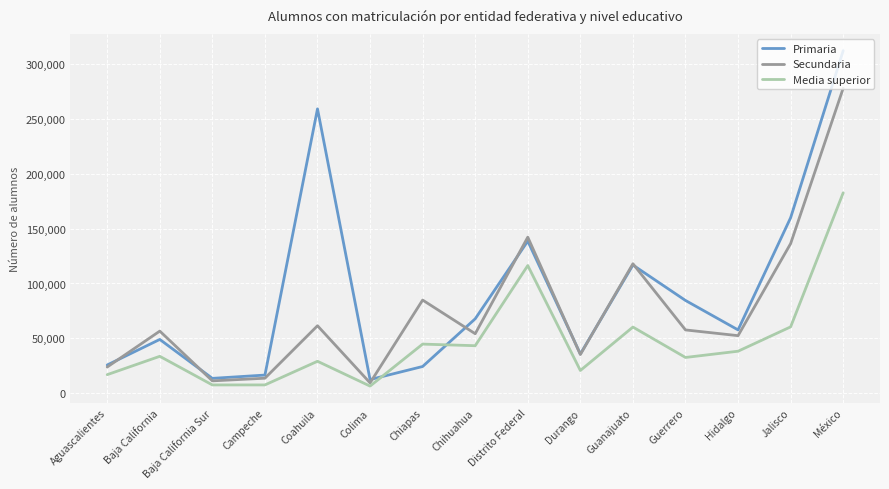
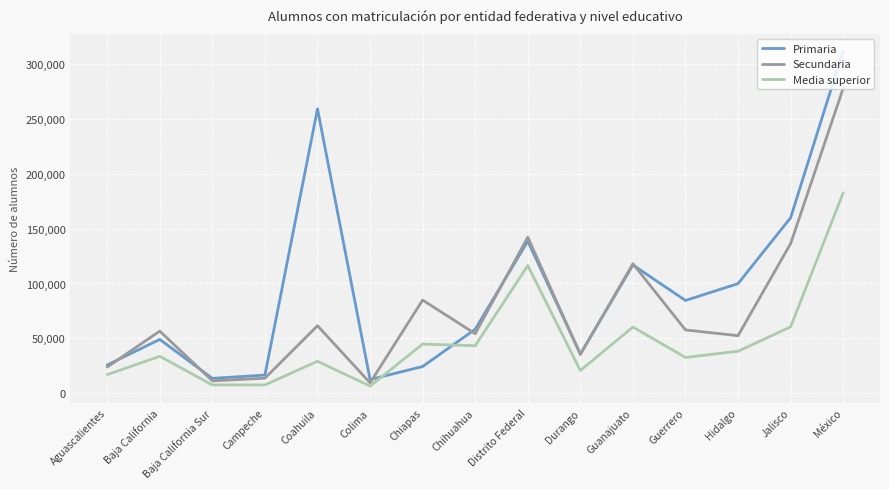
Primaria, Chihuahua: 68,000 -> 58,000
Primaria, Hidalgo: 58,000 -> 100,000
